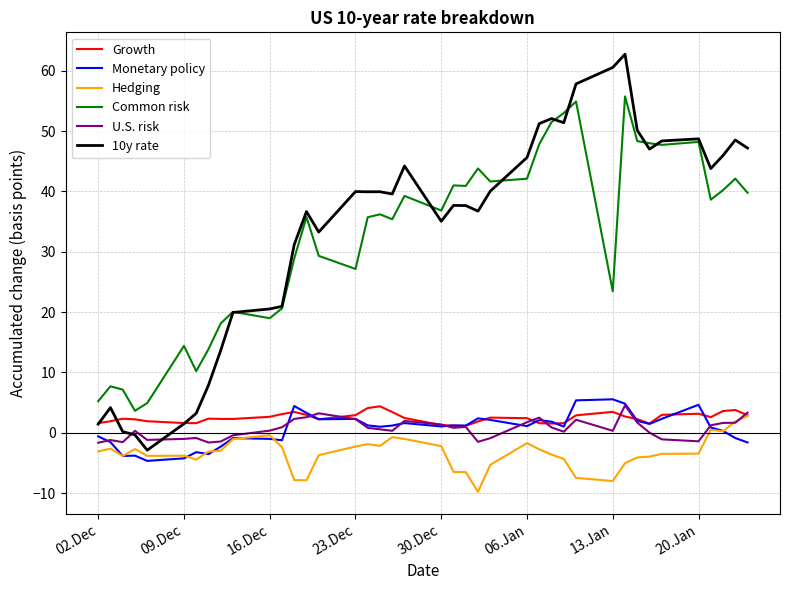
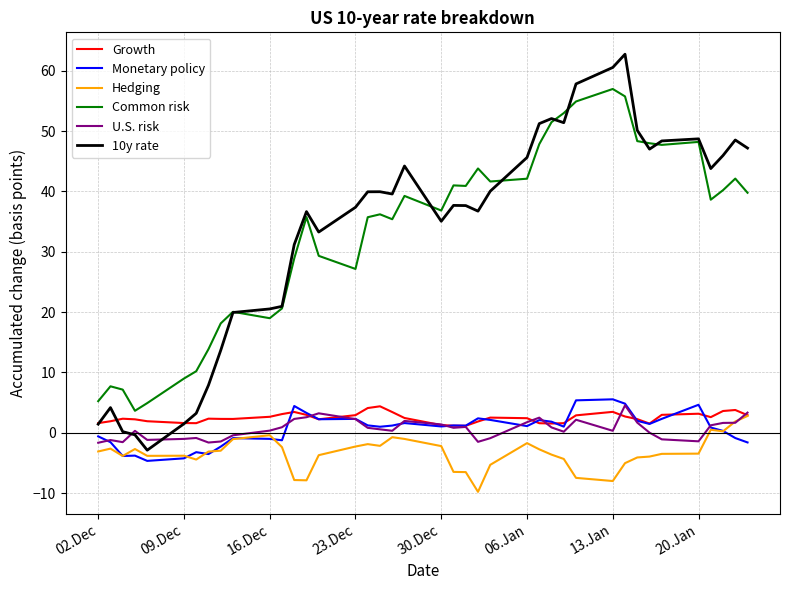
Common risk, 09.Dec: 14 -> 9
10y rate, 23.Dec: 40 -> 37
Common risk, 13.Jan: 23 -> 57
